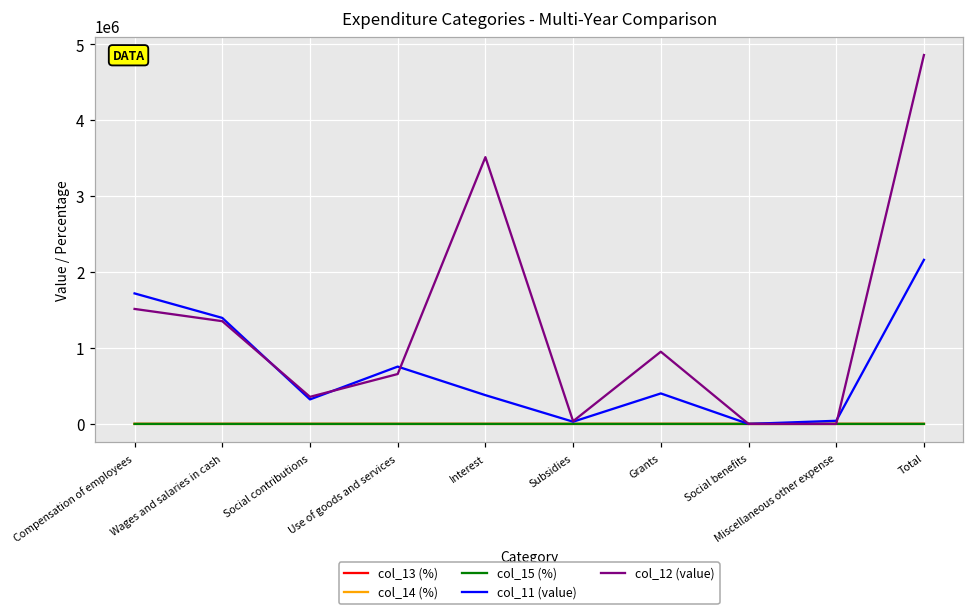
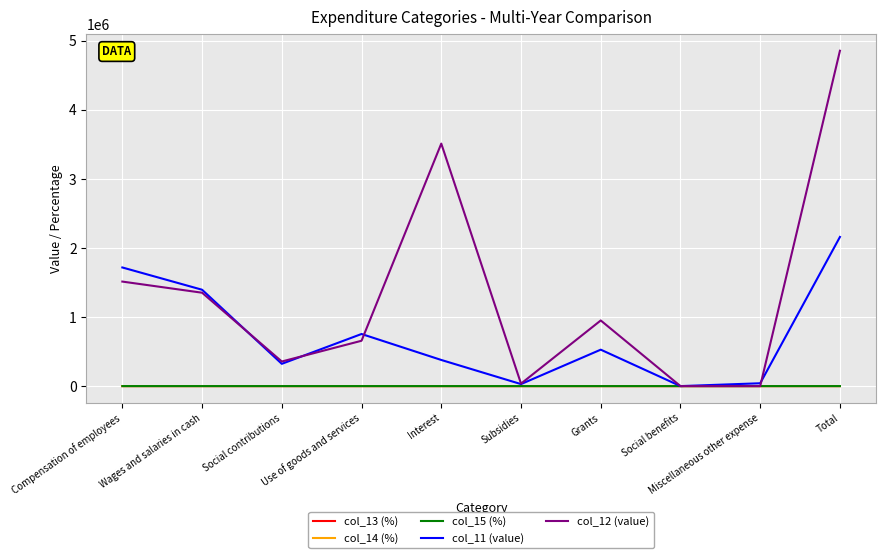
col_11 (value), Grants: 400000 -> 500000
